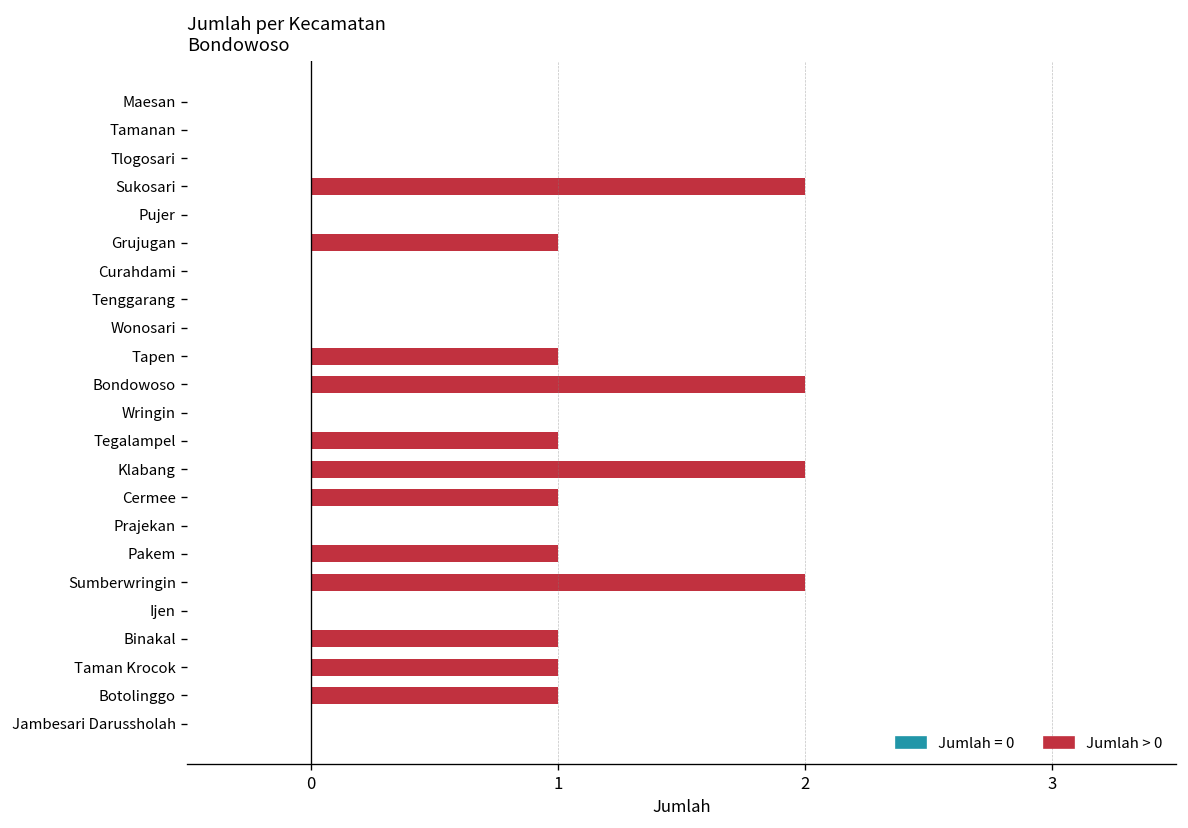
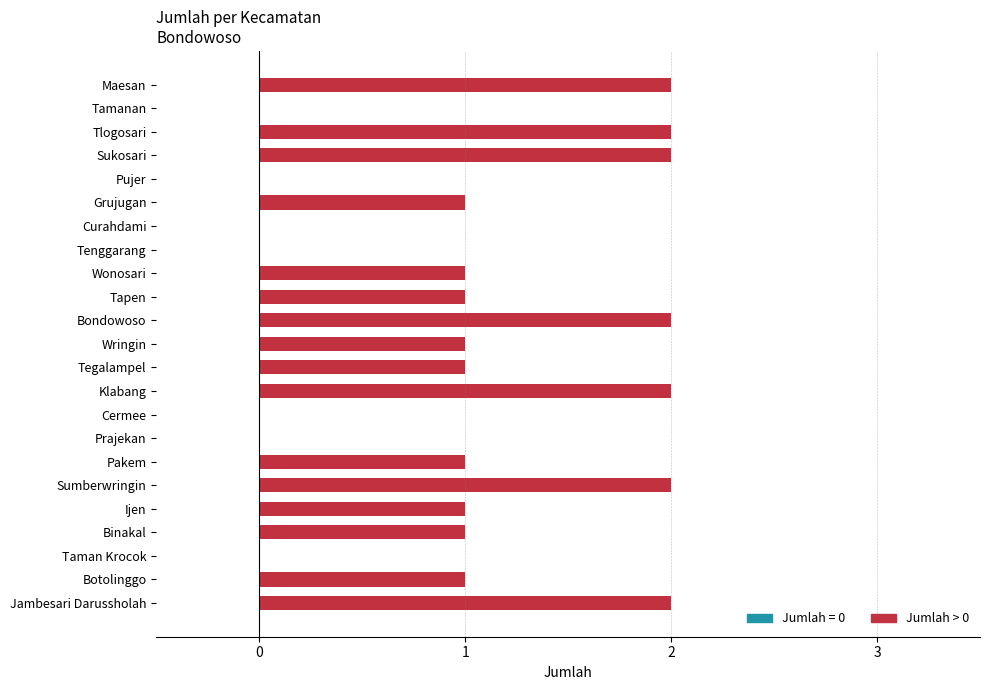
Maesan: 0 -> 2
Tlogosari: 0 -> 2
Wonosari: 0 -> 1
Wringin: 0 -> 1
Cermee: 1 -> 0
Ijen: 0 -> 1
Taman Krocok: 1 -> 0
Jambesari Darussholah: 0 -> 2
